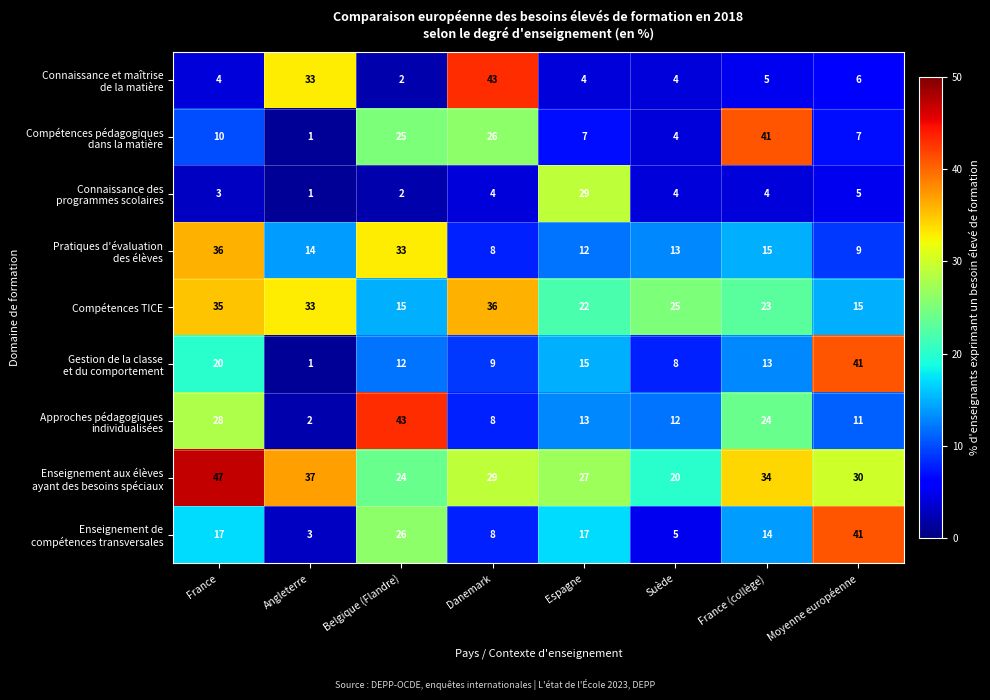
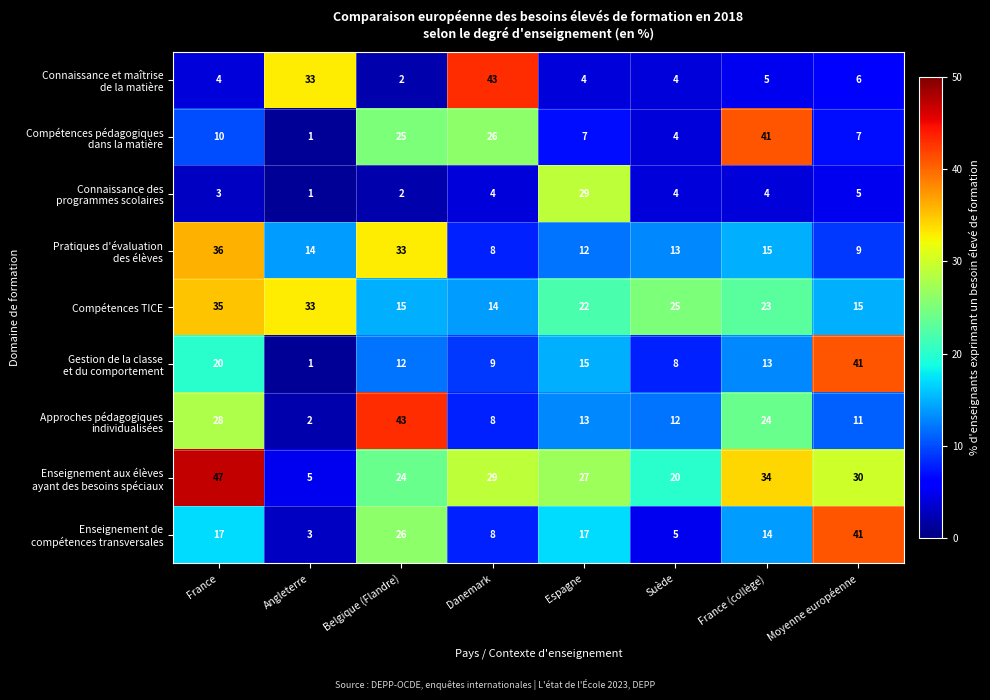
Compétences TICE, Danemark: 36 -> 14
Enseignement aux élèves ayant des besoins spéciaux, Angleterre: 37 -> 5
